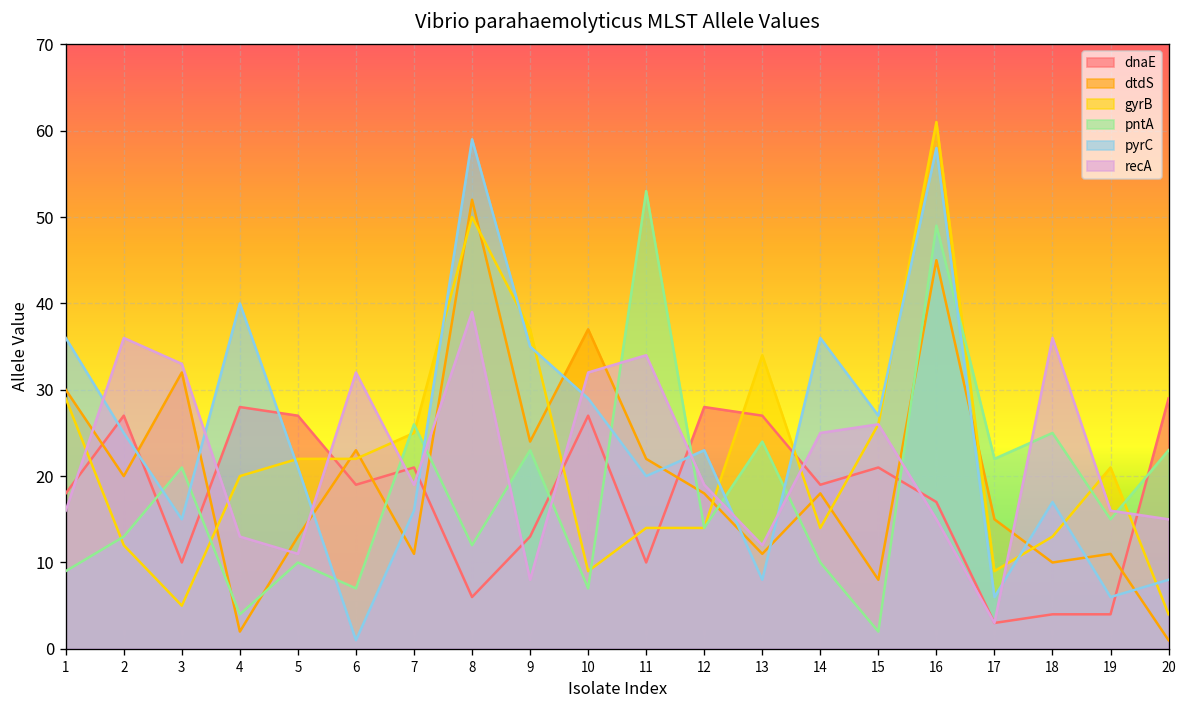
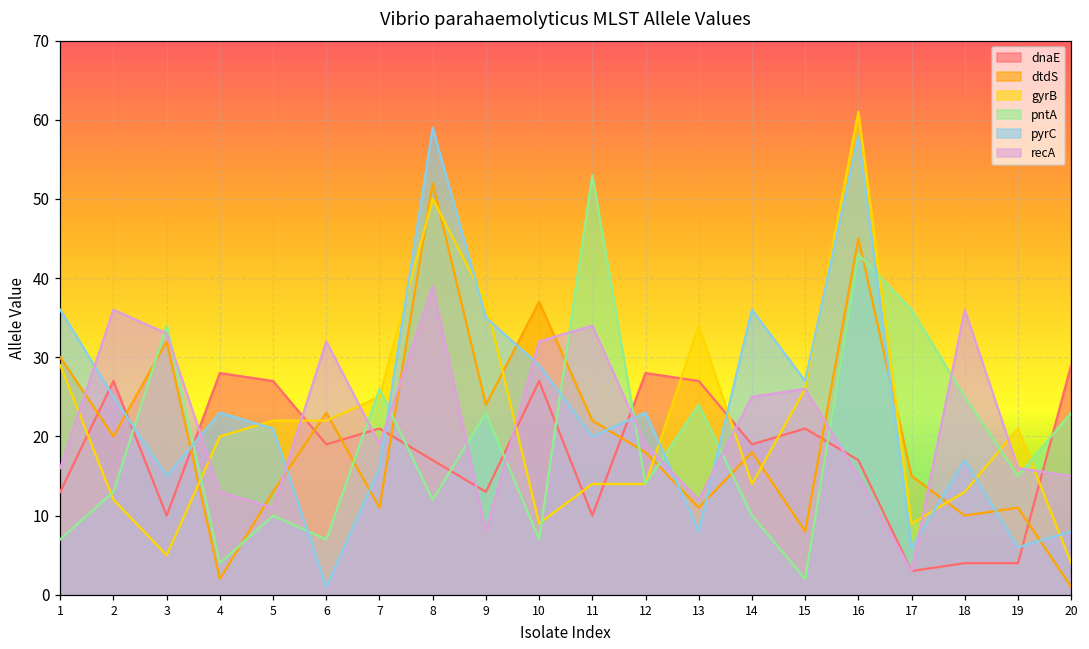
dnaE, 1: 18 -> 13
pntA, 1: 9 -> 7
pntA, 3: 21 -> 34
pyrC, 4: 40 -> 23
dnaE, 8: 6 -> 17
pntA, 16: 49 -> 43
pntA, 17: 22 -> 36
